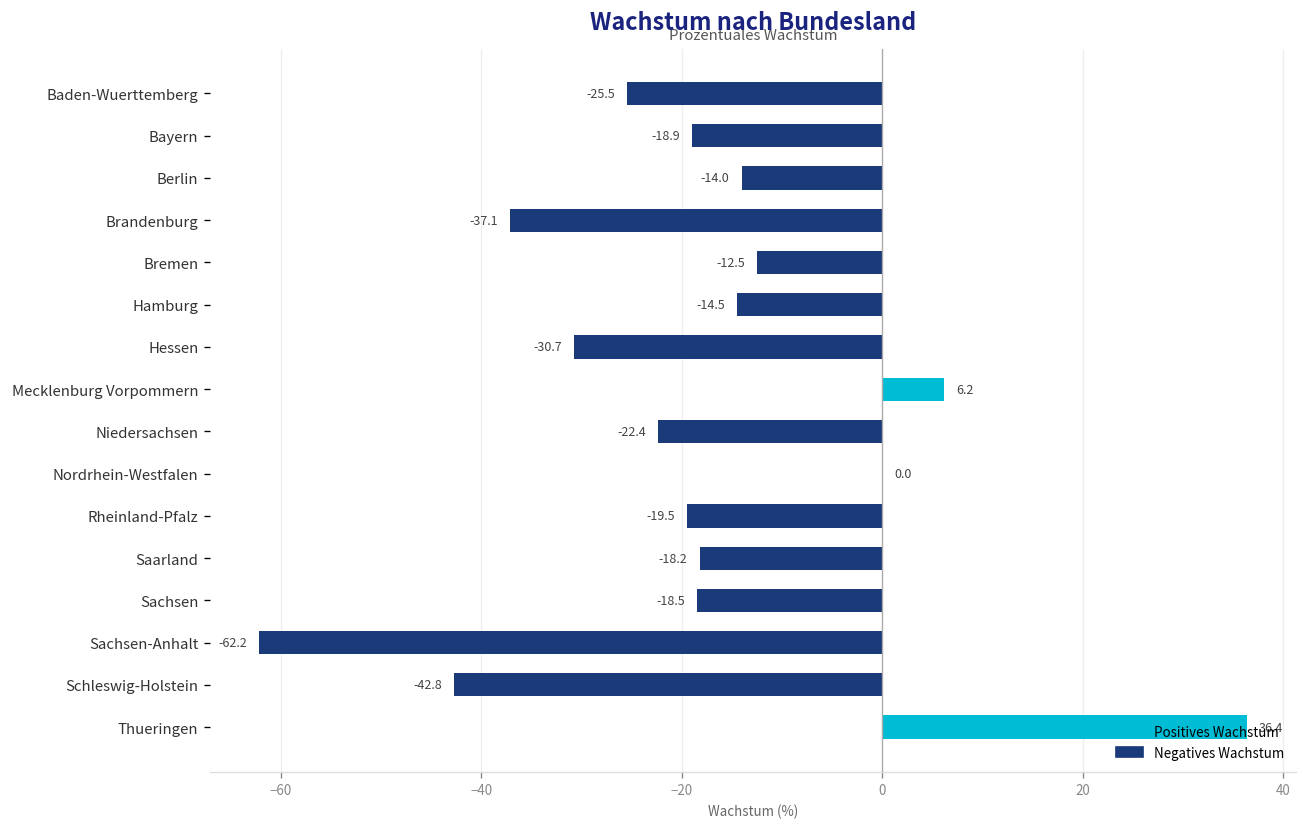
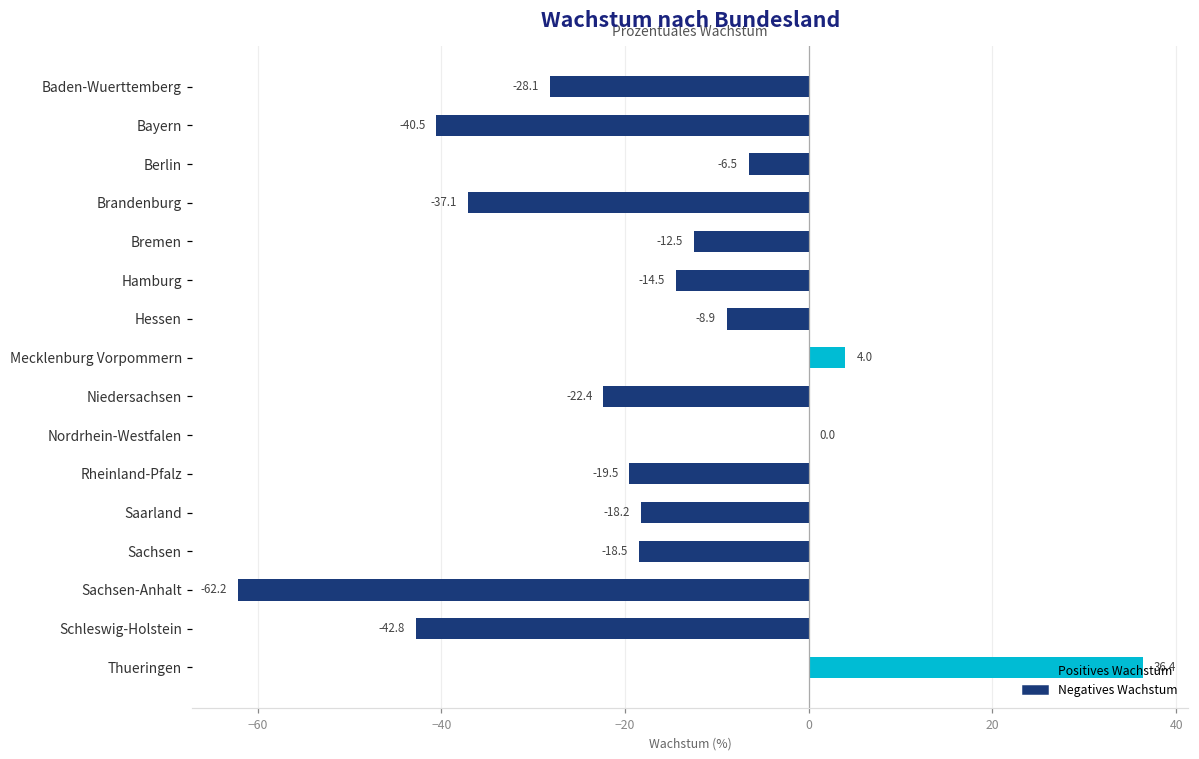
Baden-Wuerttemberg: -25.5 -> -28.1
Bayern: -18.9 -> -40.5
Berlin: -14.0 -> -6.5
Hessen: -30.7 -> -8.9
Mecklenburg Vorpommern: 6.2 -> 4.0
